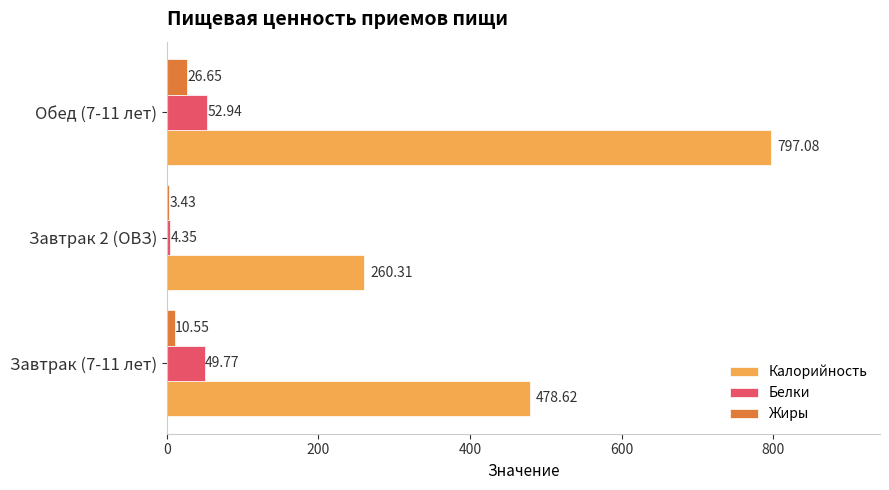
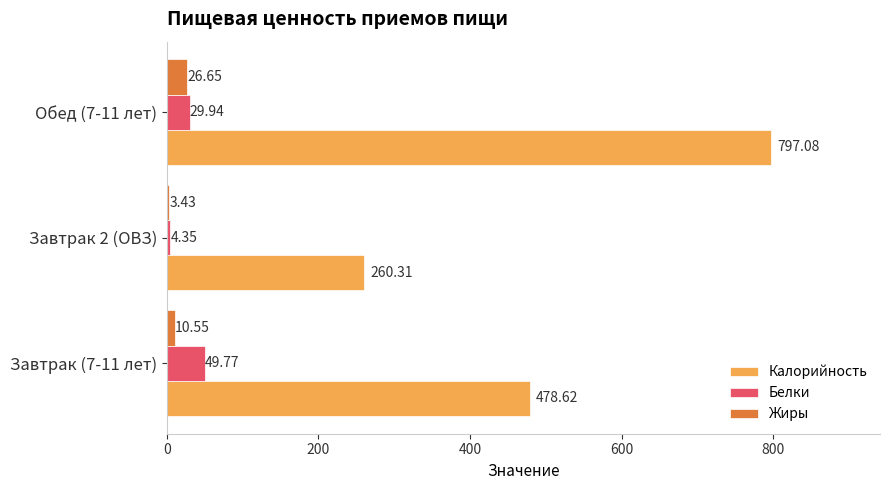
Белки, Обед (7-11 лет): 52.94 -> 29.94
